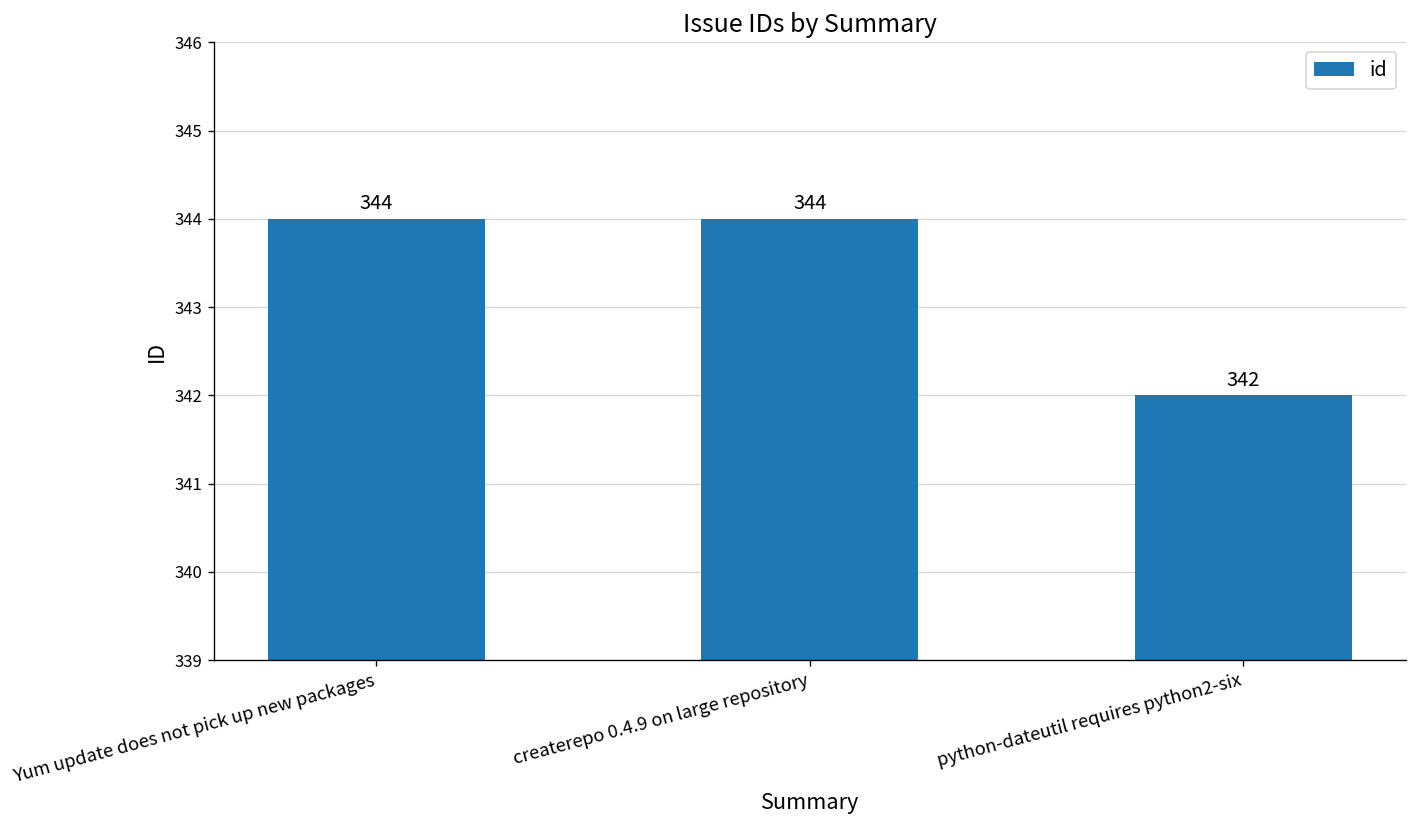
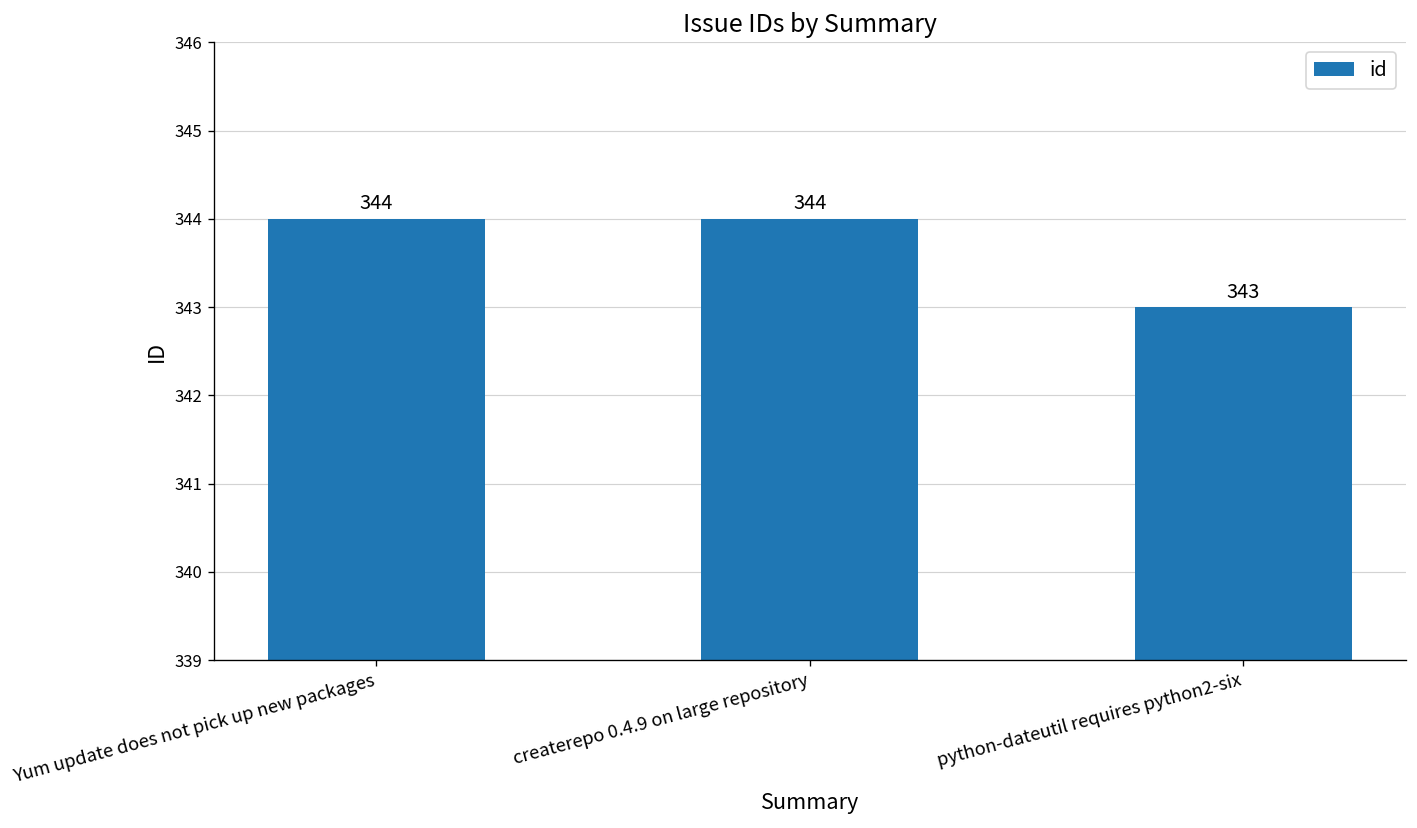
python-dateutil requires python2-six: 342 -> 343
